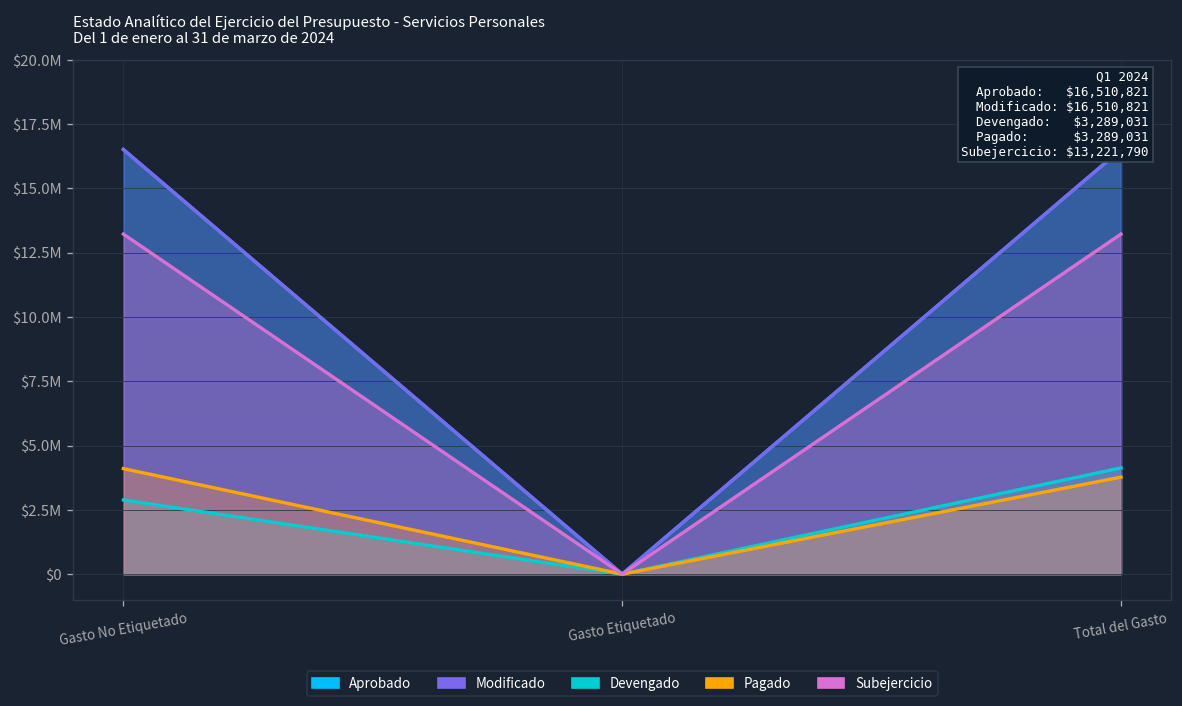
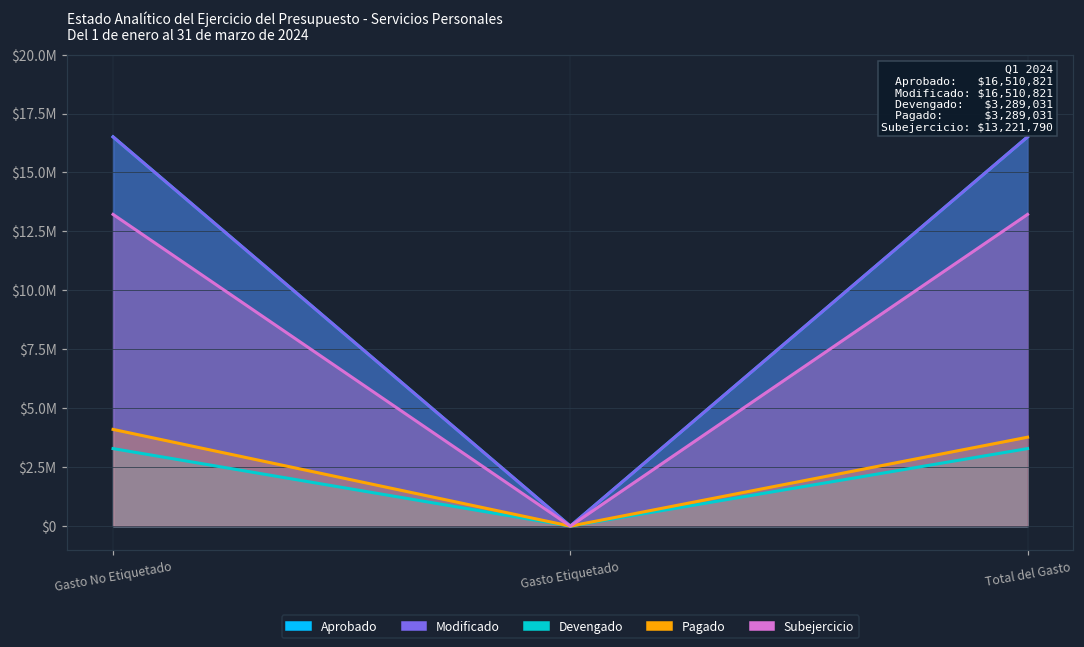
Devengado, Gasto No Etiquetado: $2900000 -> $3300000
Devengado, Total del Gasto: $4100000 -> $3300000
